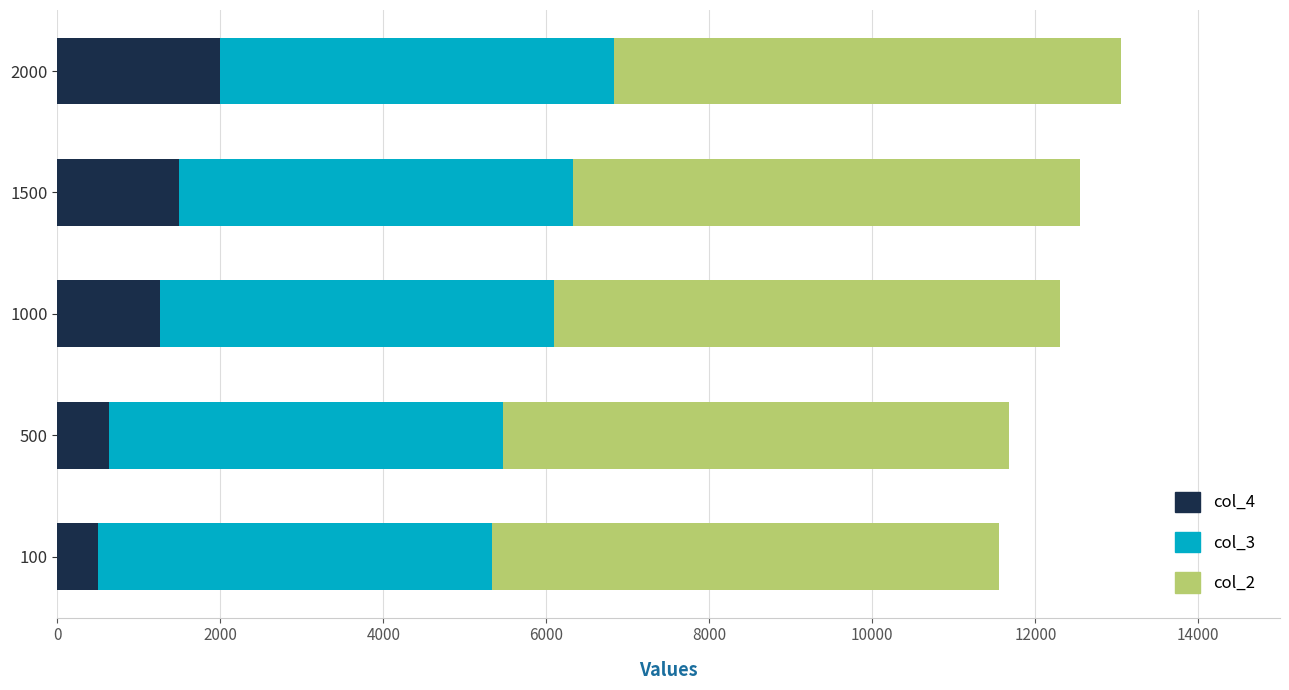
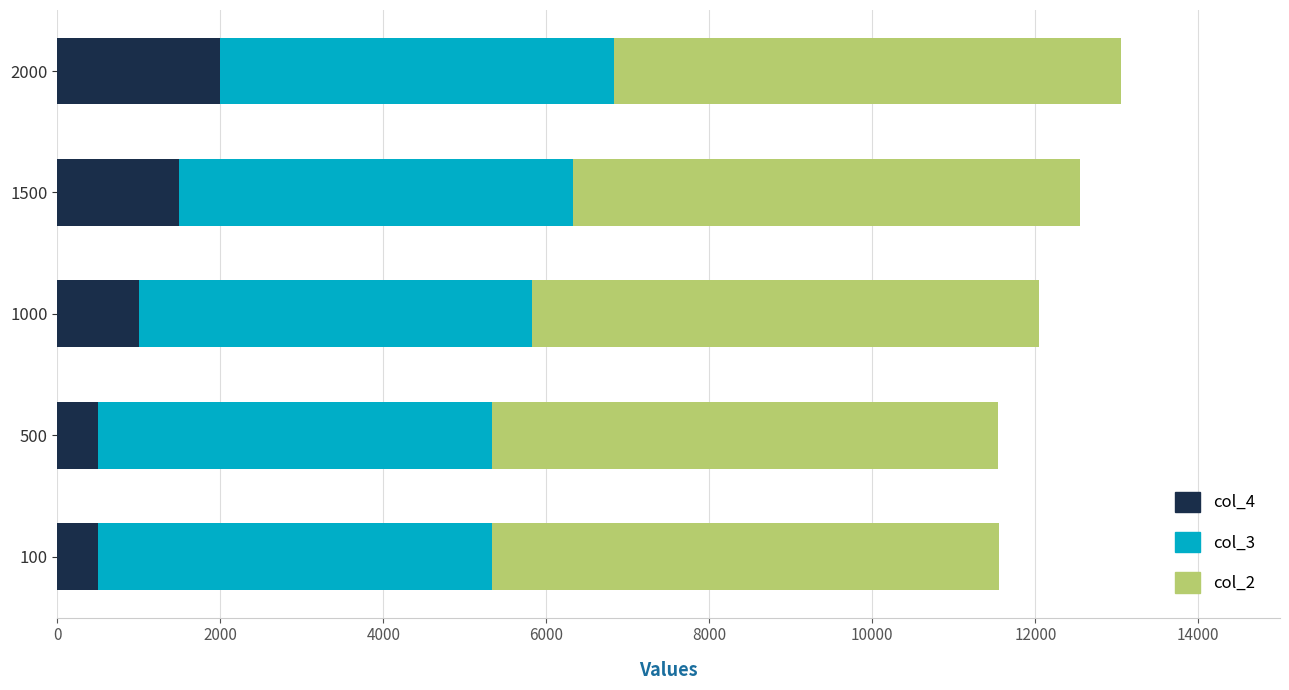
col_4, 1000: 1300 -> 1000
col_4, 500: 600 -> 500
